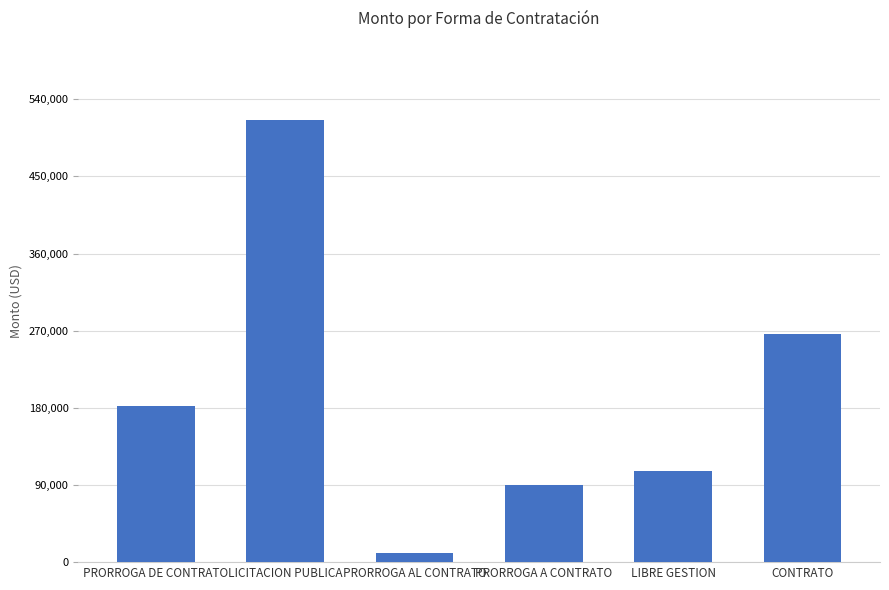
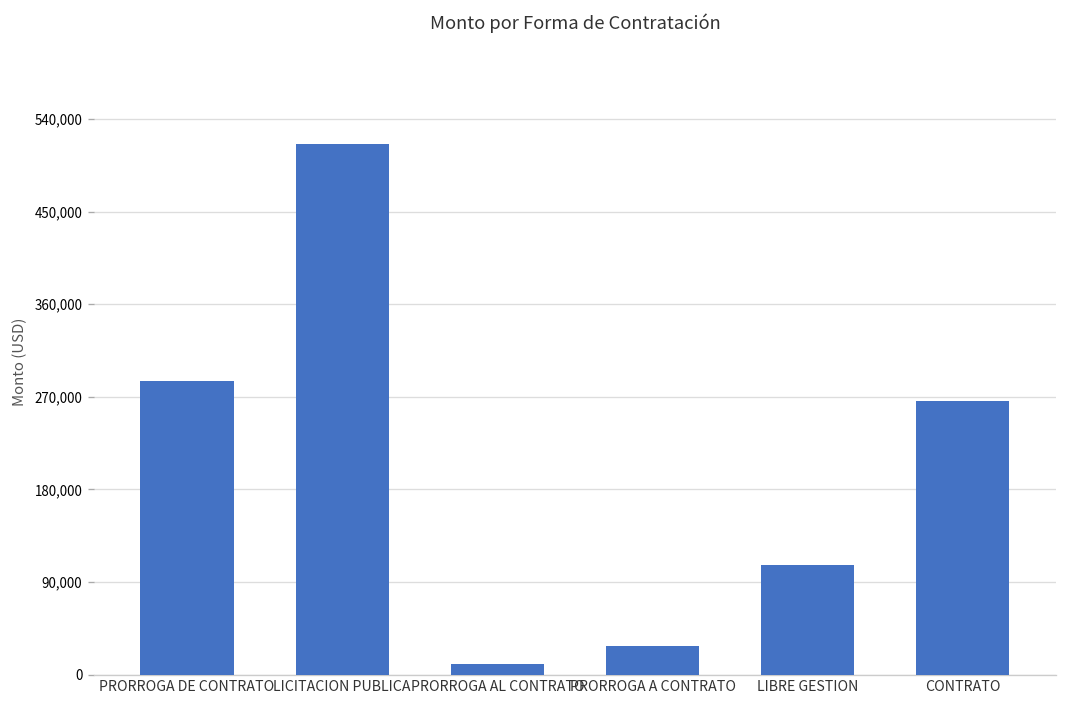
PRORROGA DE CONTRATO: 180,000 -> 290,000
PRORROGA A CONTRATO: 90,000 -> 30,000
